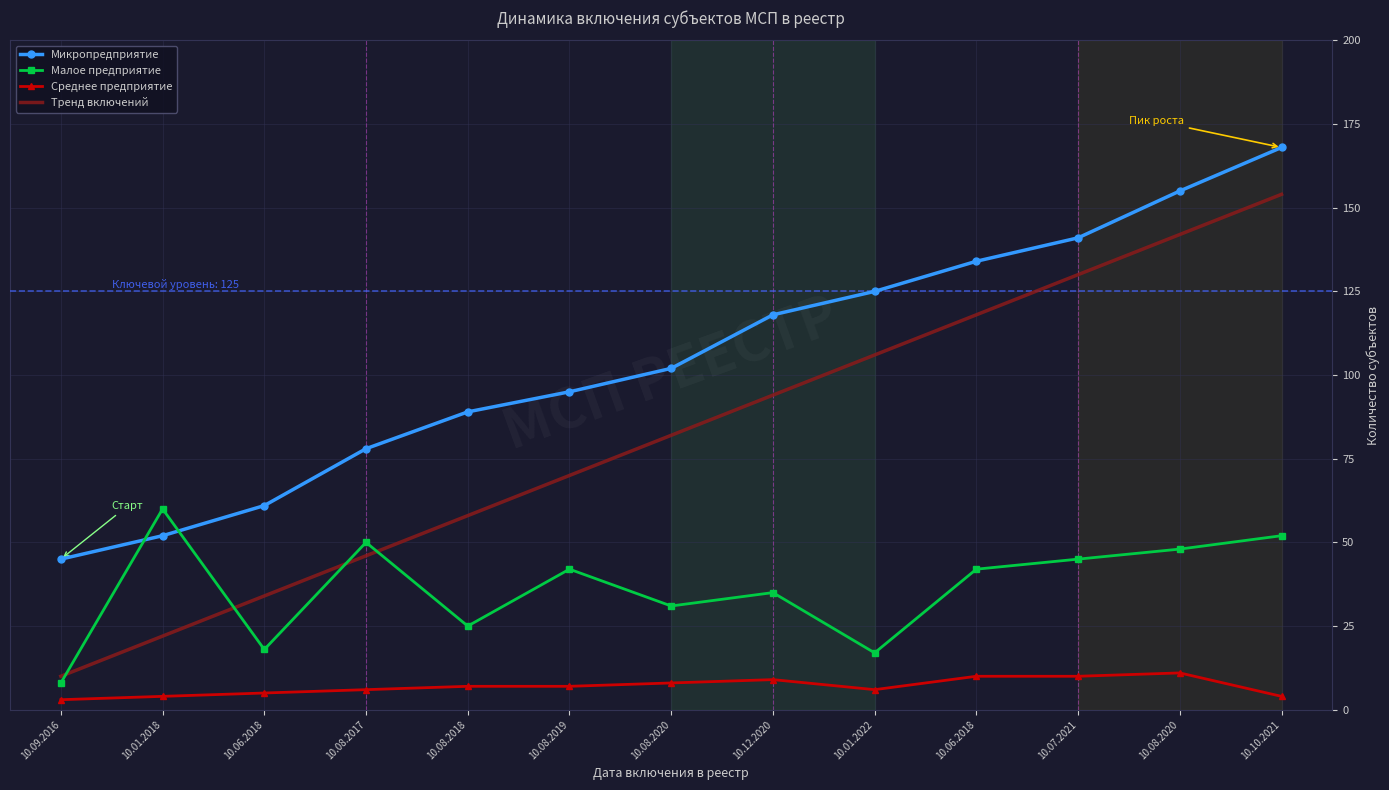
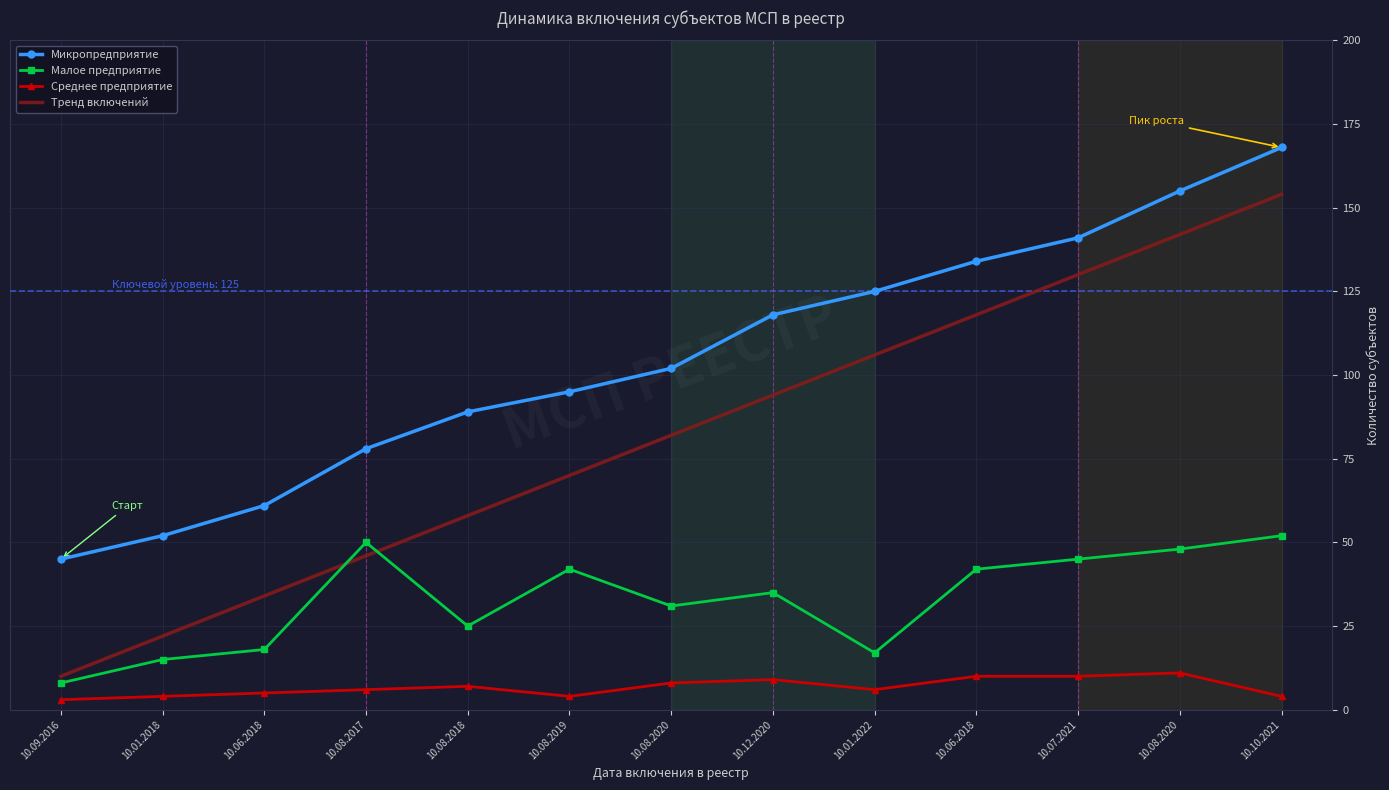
Малое предприятие, 10.01.2018: 60 -> 15
Среднее предприятие, 10.08.2019: 7 -> 4
